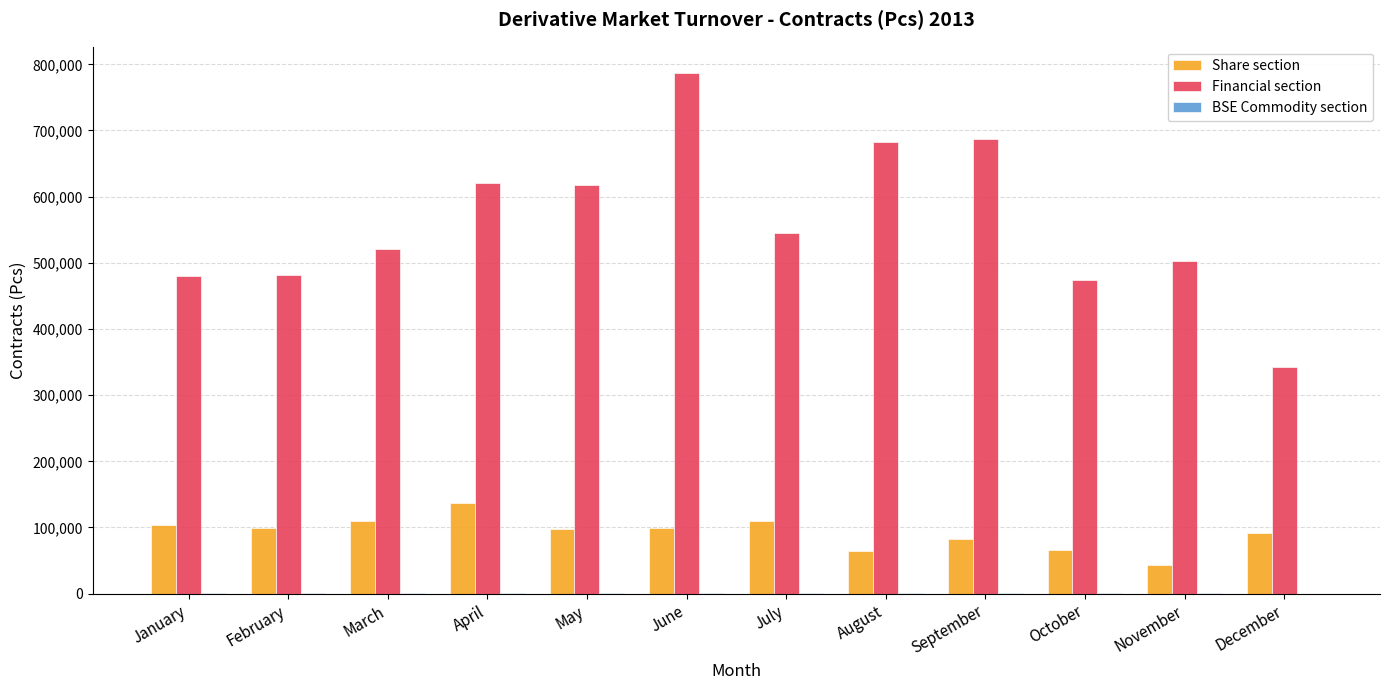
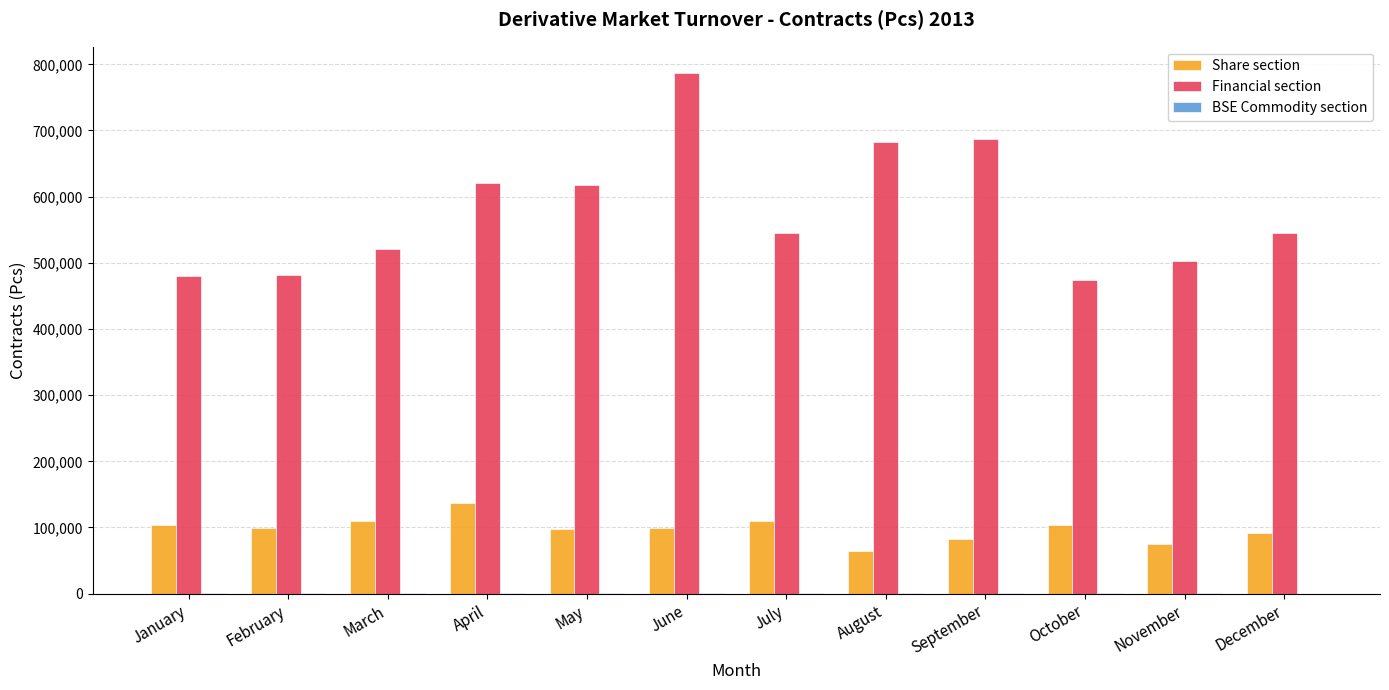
Share section, October: 70,000 -> 100,000
Share section, November: 40,000 -> 80,000
Financial section, December: 340,000 -> 550,000
